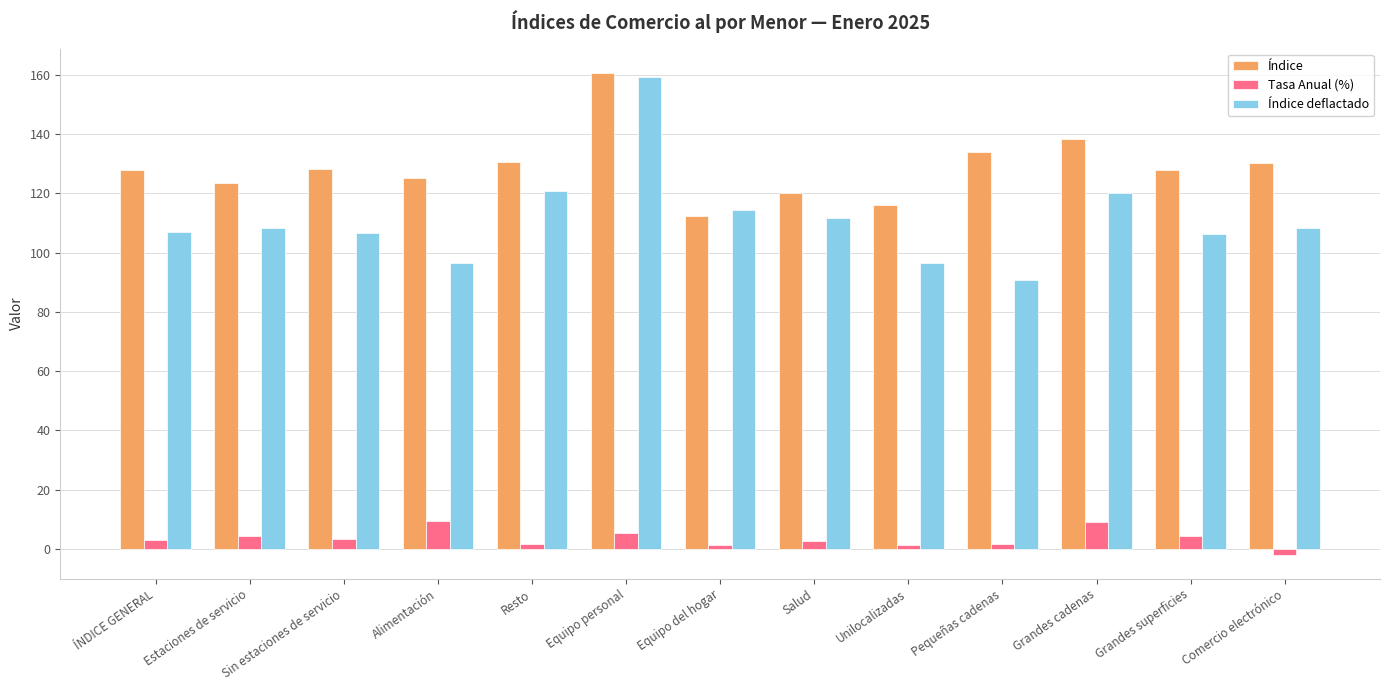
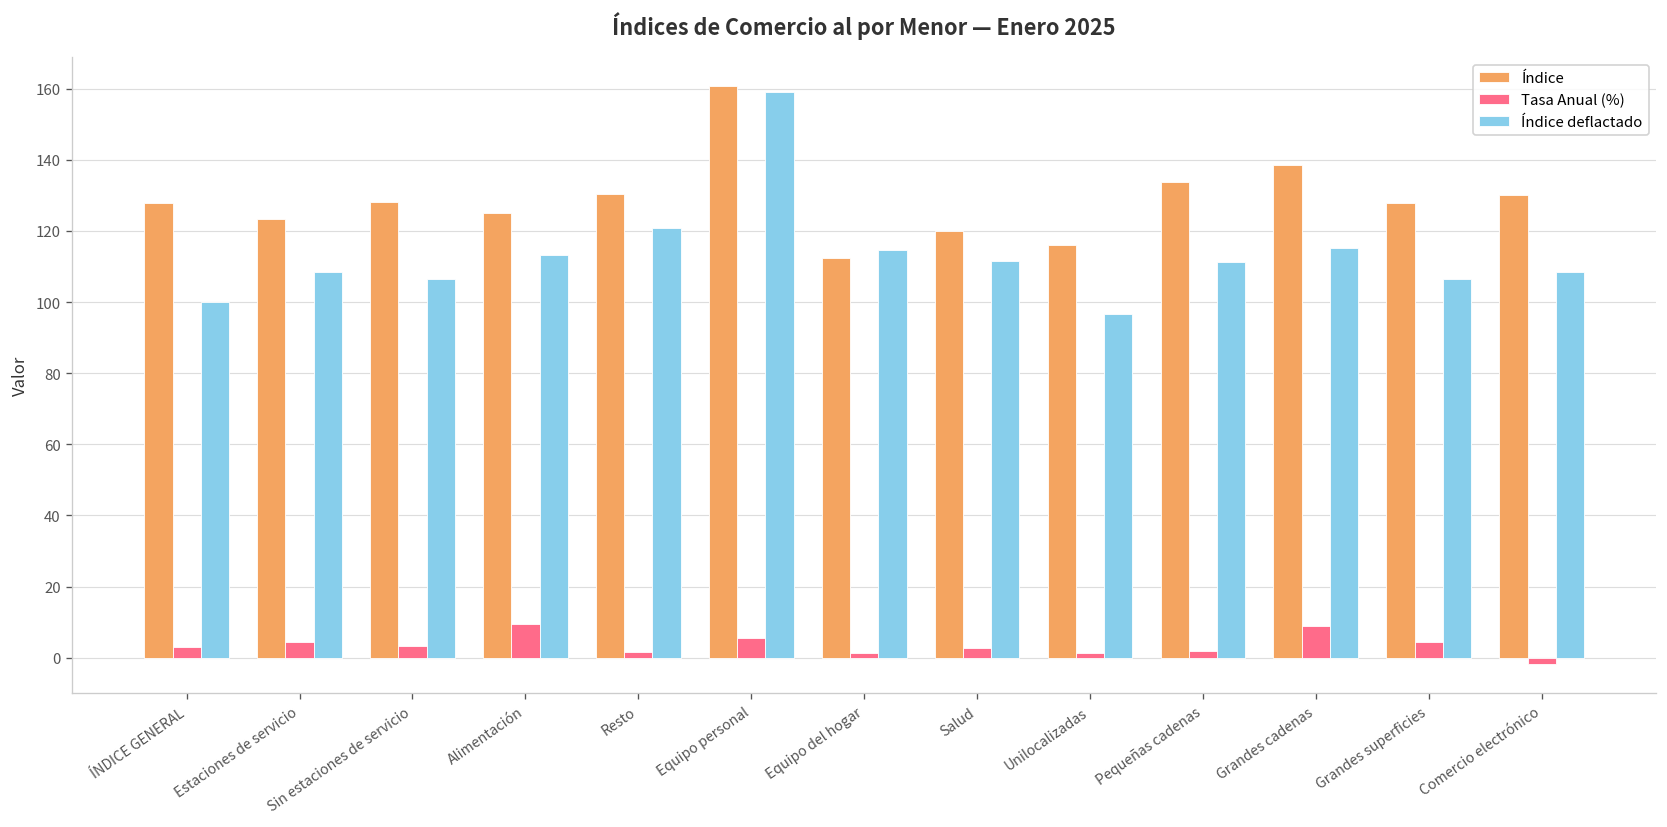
Índice deflactado, ÍNDICE GENERAL: 107 -> 100
Índice deflactado, Alimentación: 96 -> 113
Índice deflactado, Pequeñas cadenas: 91 -> 111
Índice deflactado, Grandes cadenas: 120 -> 115
